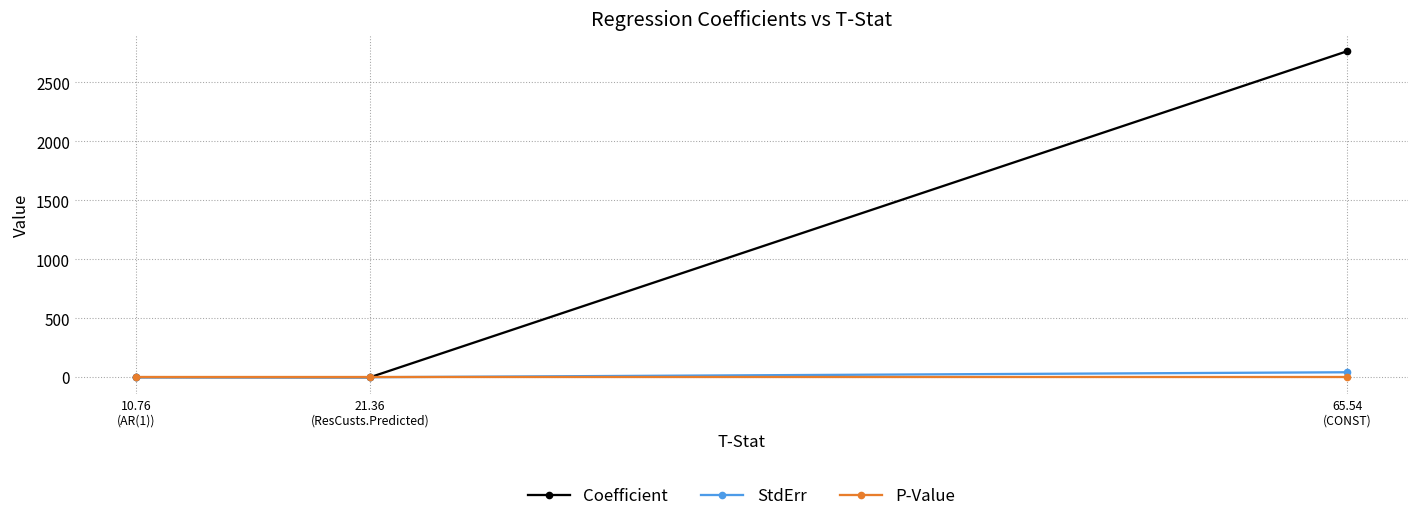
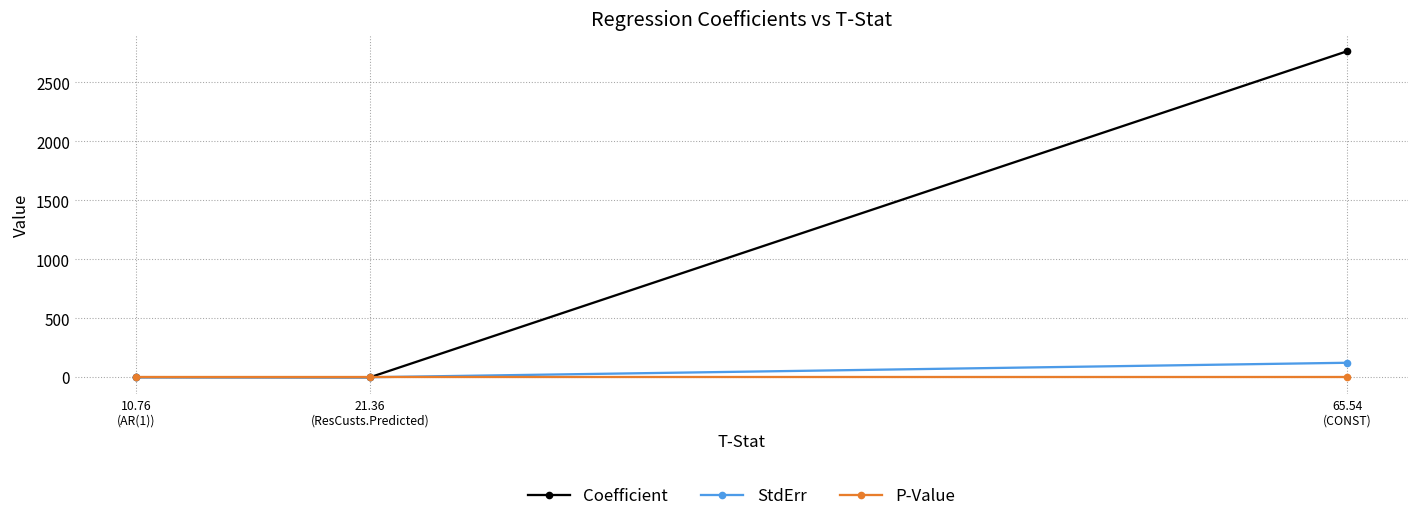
StdErr, 65.54 (CONST): 40 -> 120
